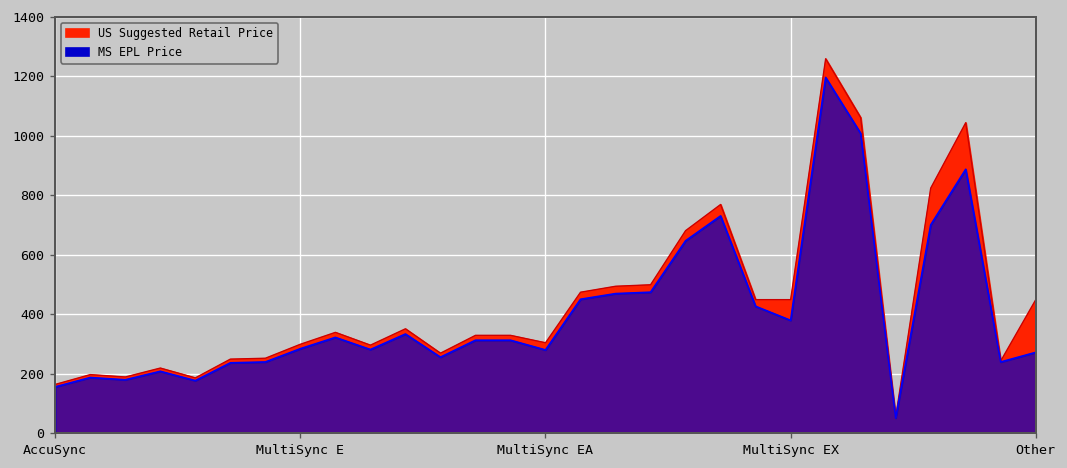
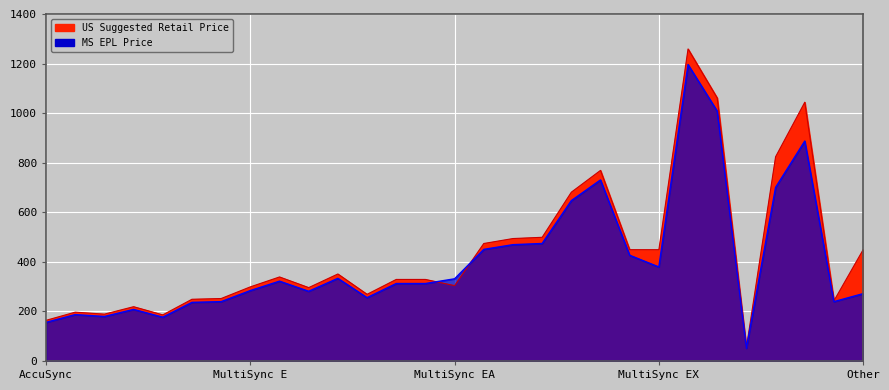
MS EPL Price, MultiSync EA: 280 -> 330
